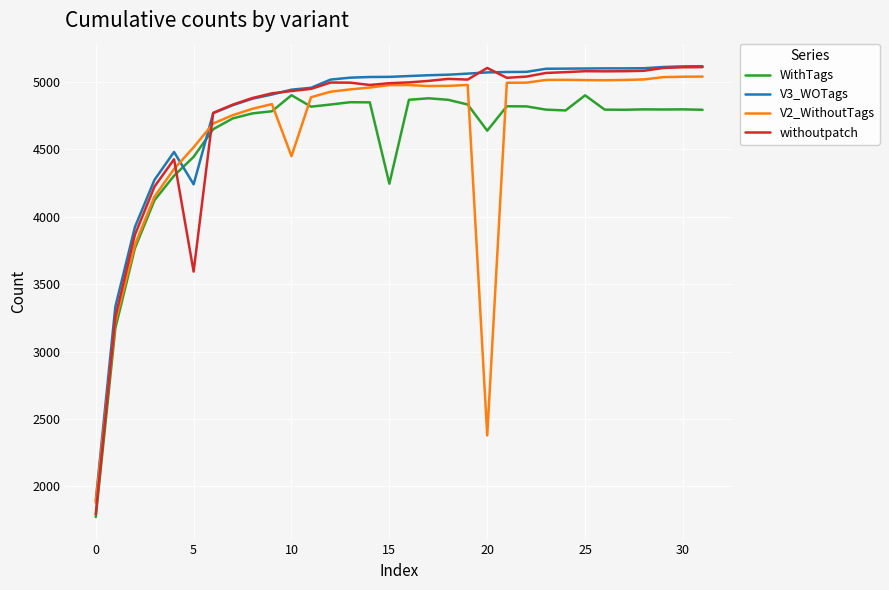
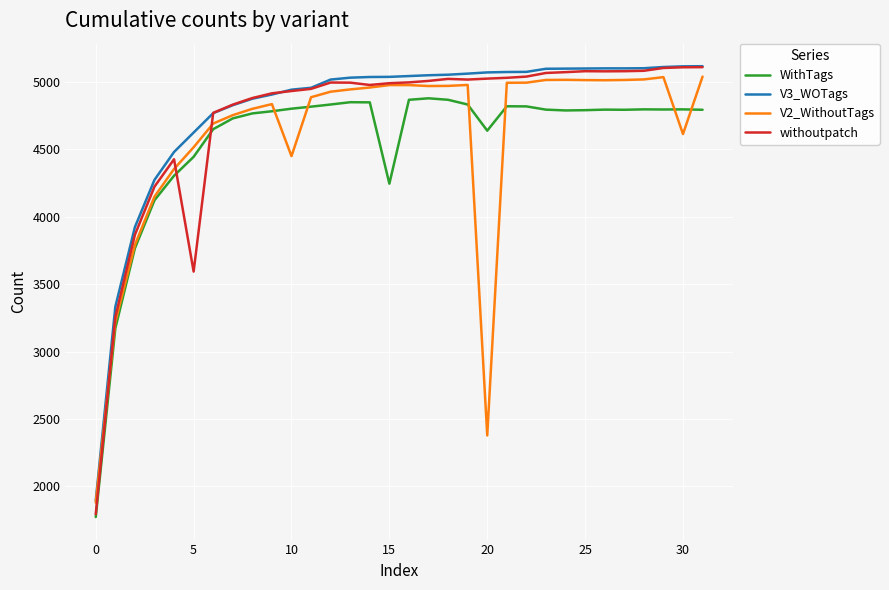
V3_WOTags, 5: 4240 -> 4620
WithTags, 10: 4900 -> 4800
withoutpatch, 20: 5100 -> 5020
WithTags, 25: 4900 -> 4790
V2_WithoutTags, 30: 5040 -> 4610
